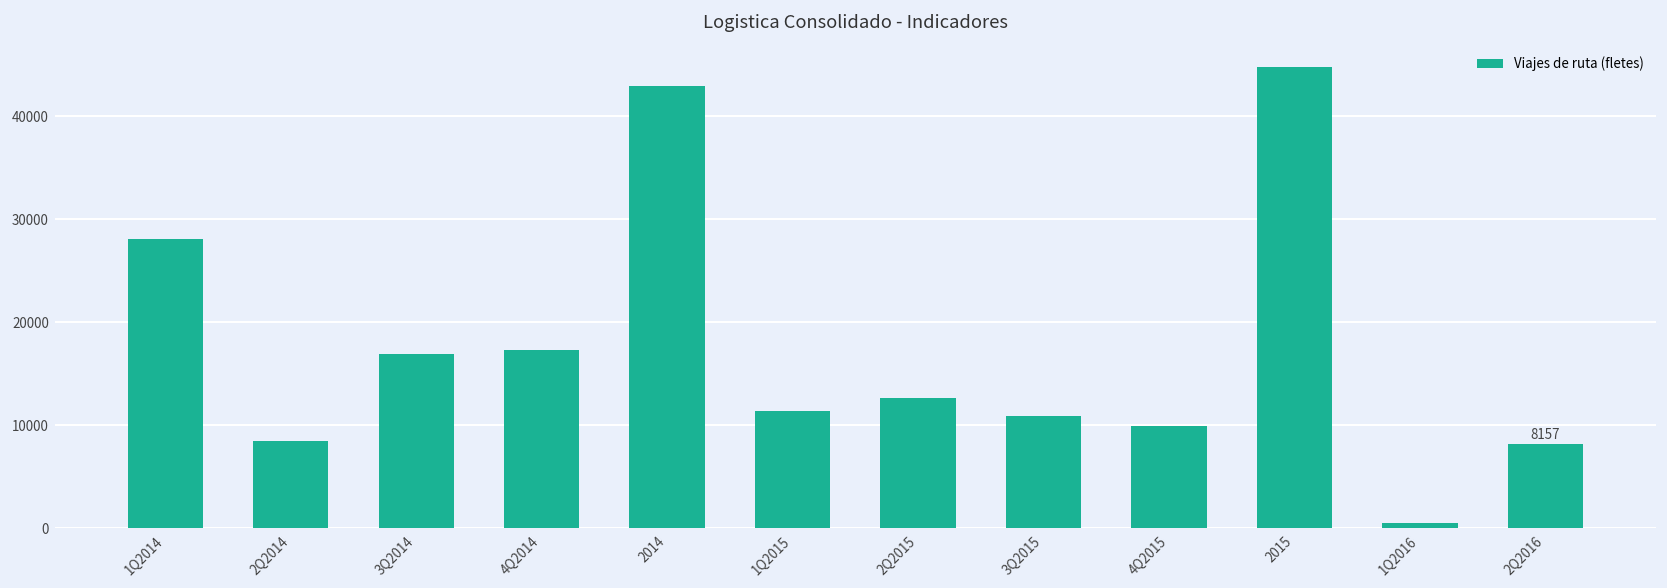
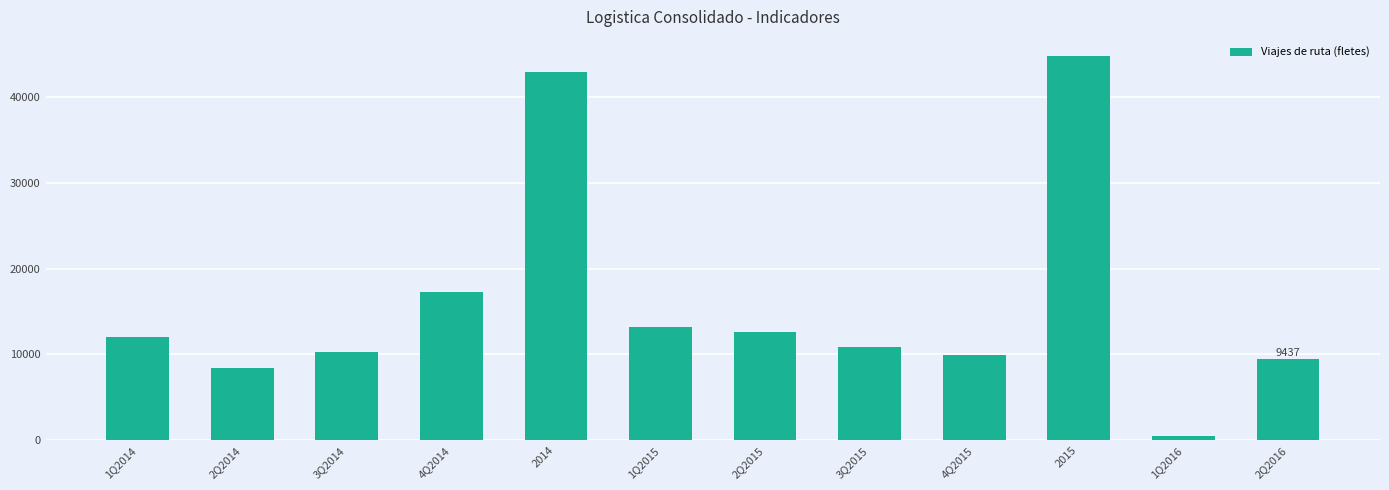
1Q2014: 28000 -> 12000
3Q2014: 17000 -> 10000
1Q2015: 11000 -> 13000
2Q2016: 8157 -> 9437
